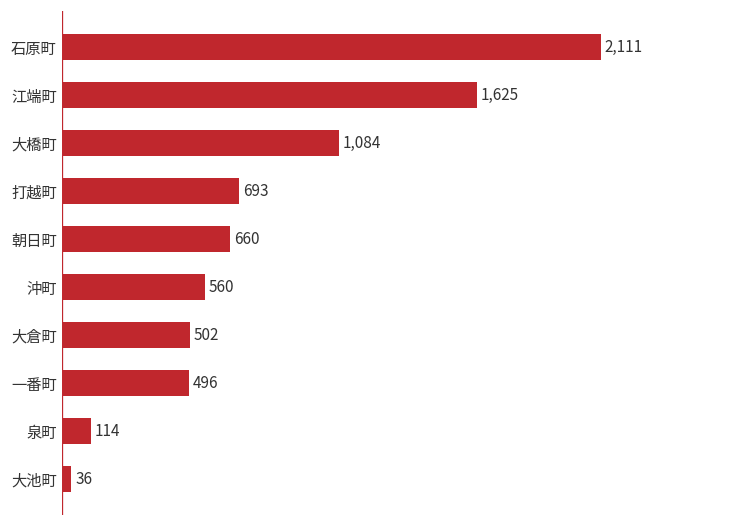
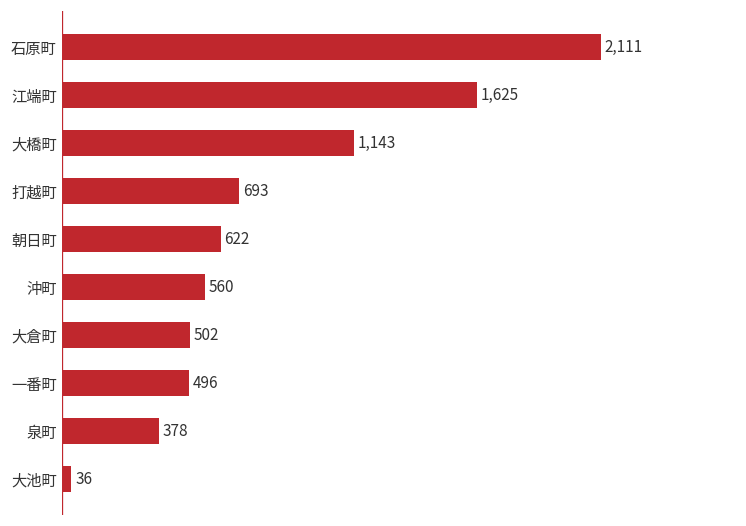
大橋町: 1,084 -> 1,143
朝日町: 660 -> 622
泉町: 114 -> 378
